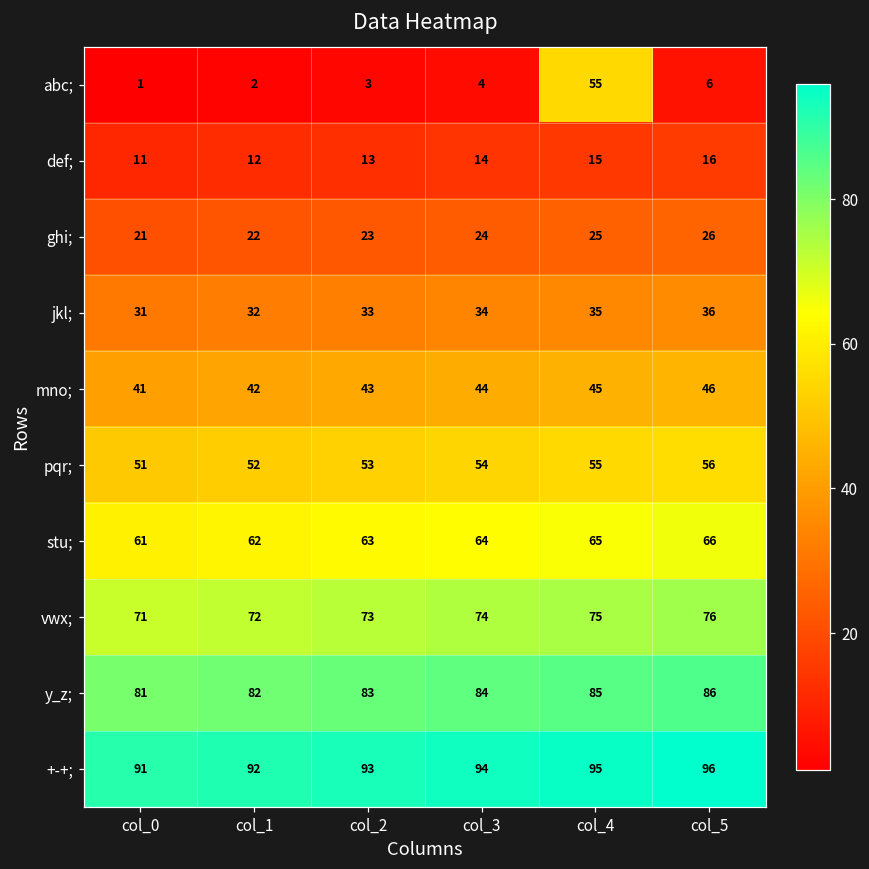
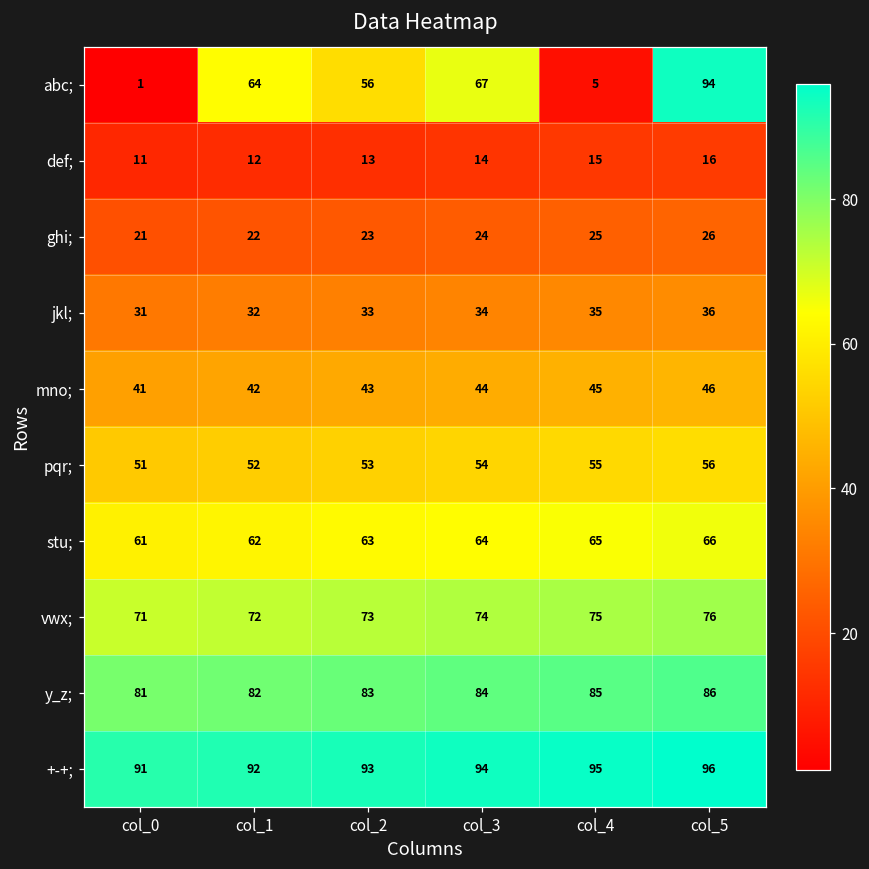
abc;, col_1: 2 -> 64
abc;, col_2: 3 -> 56
abc;, col_3: 4 -> 67
abc;, col_4: 55 -> 5
abc;, col_5: 6 -> 94
